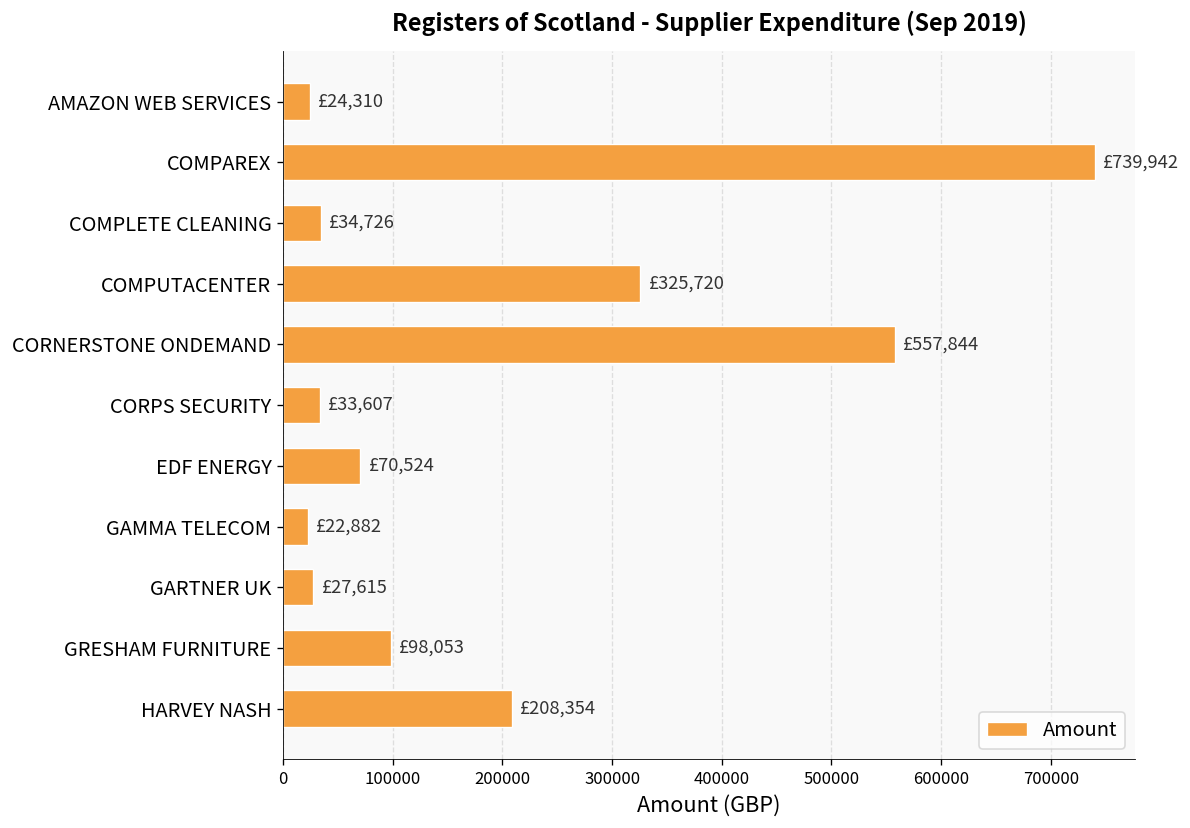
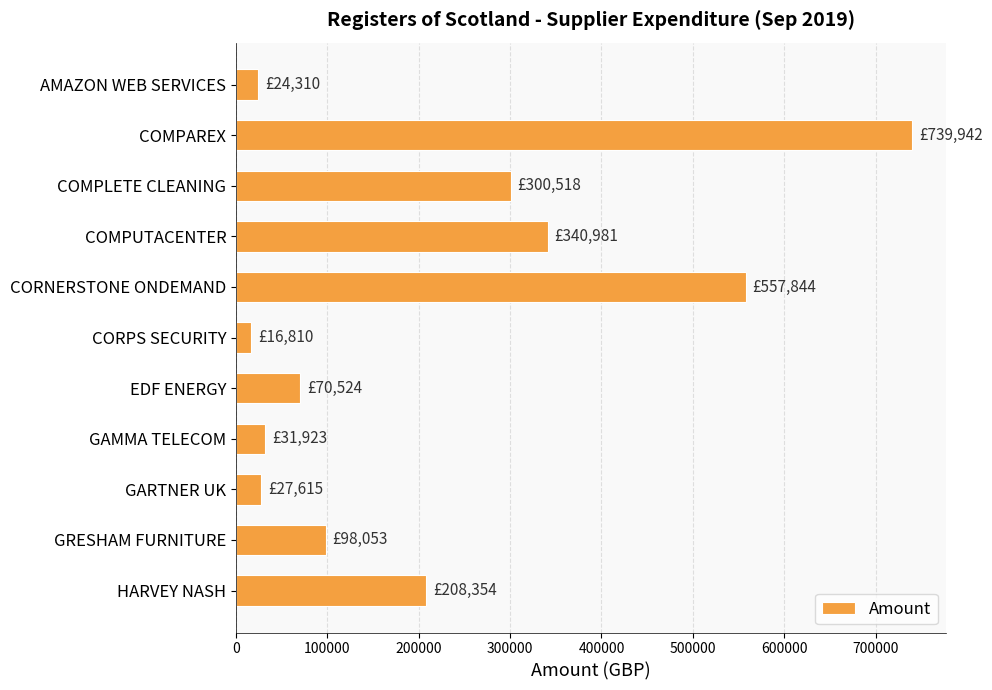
COMPLETE CLEANING: £34,726 -> £300,518
COMPUTACENTER: £325,720 -> £340,981
CORPS SECURITY: £33,607 -> £16,810
GAMMA TELECOM: £22,882 -> £31,923
